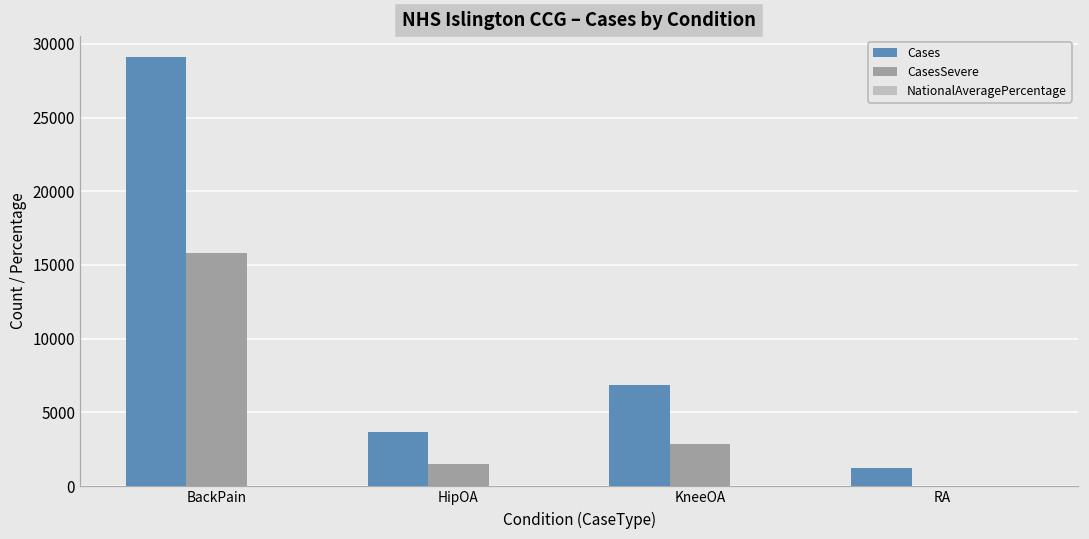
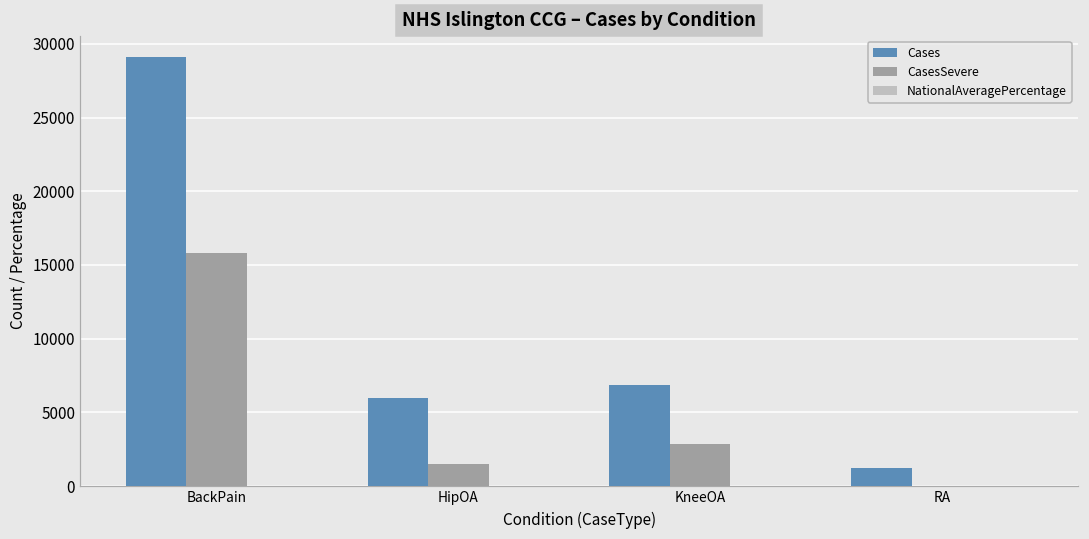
Cases, HipOA: 3600 -> 6000
